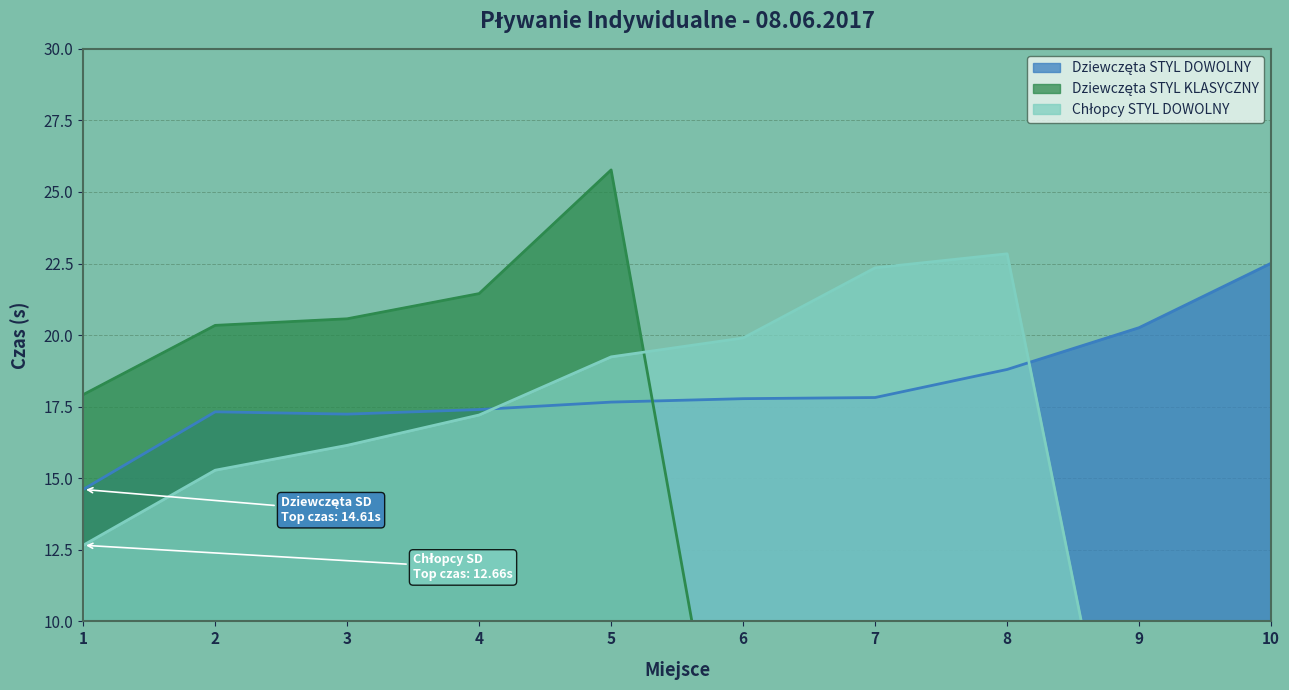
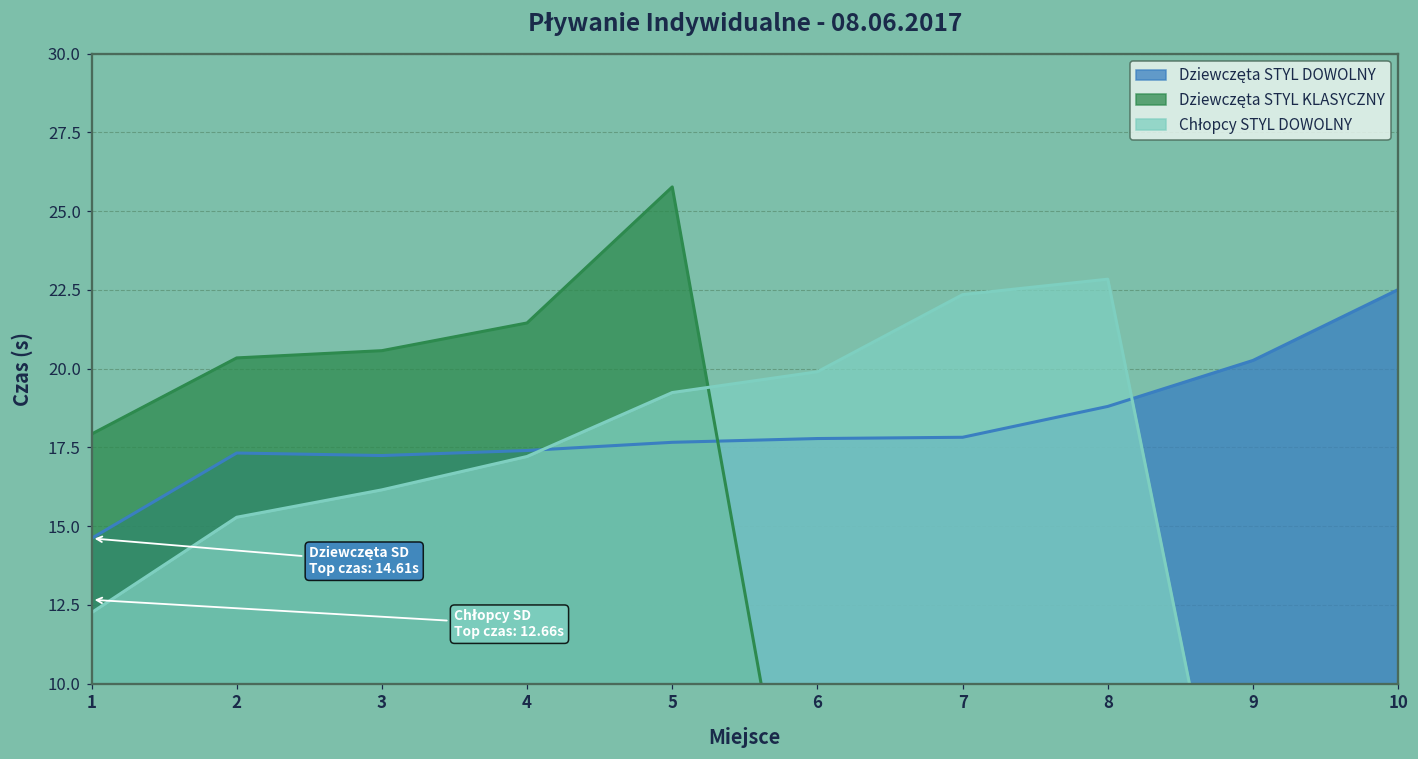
Chłopcy STYL DOWOLNY, 1: 12.7 -> 12.3
